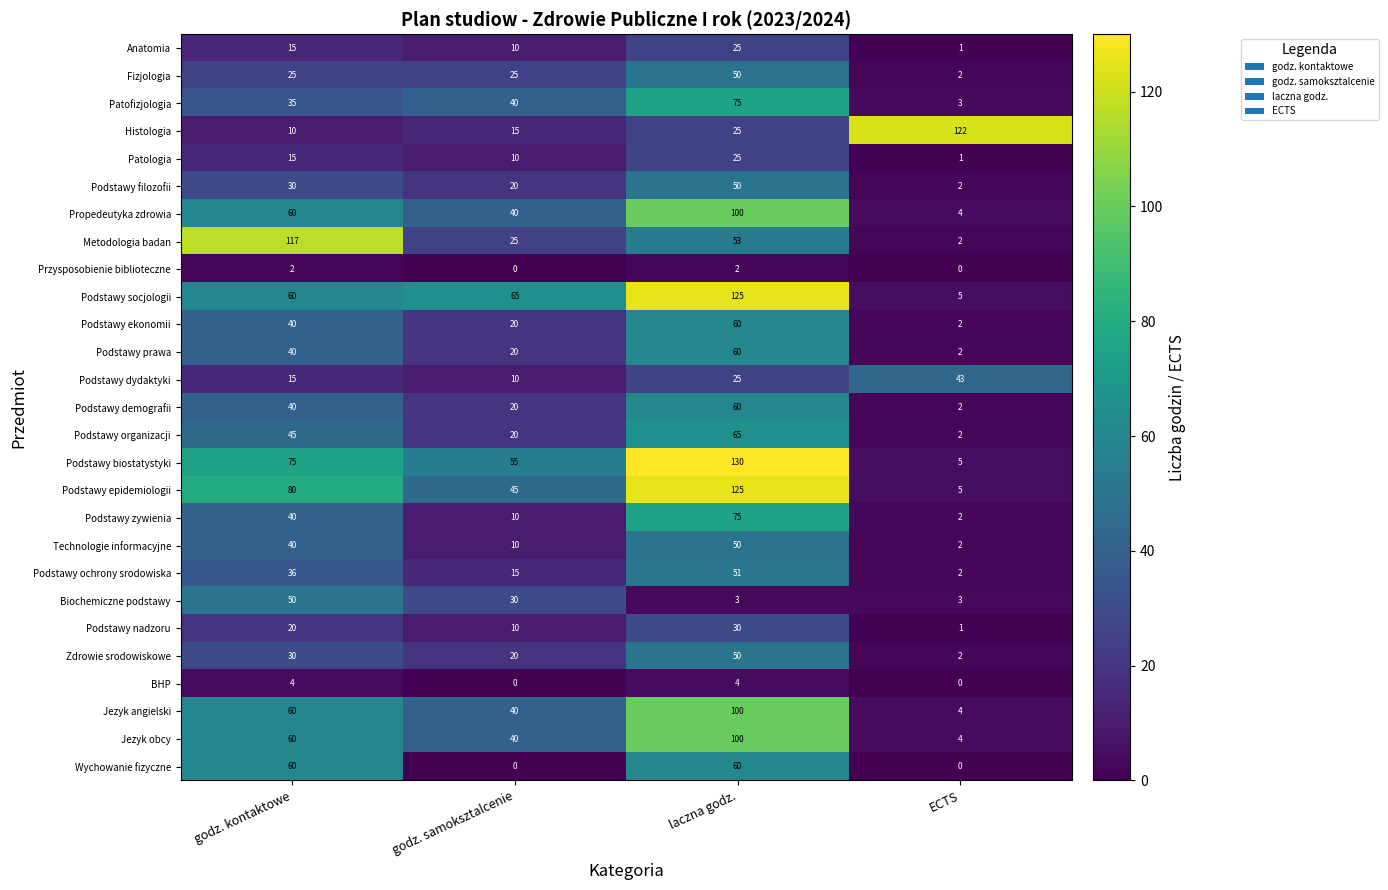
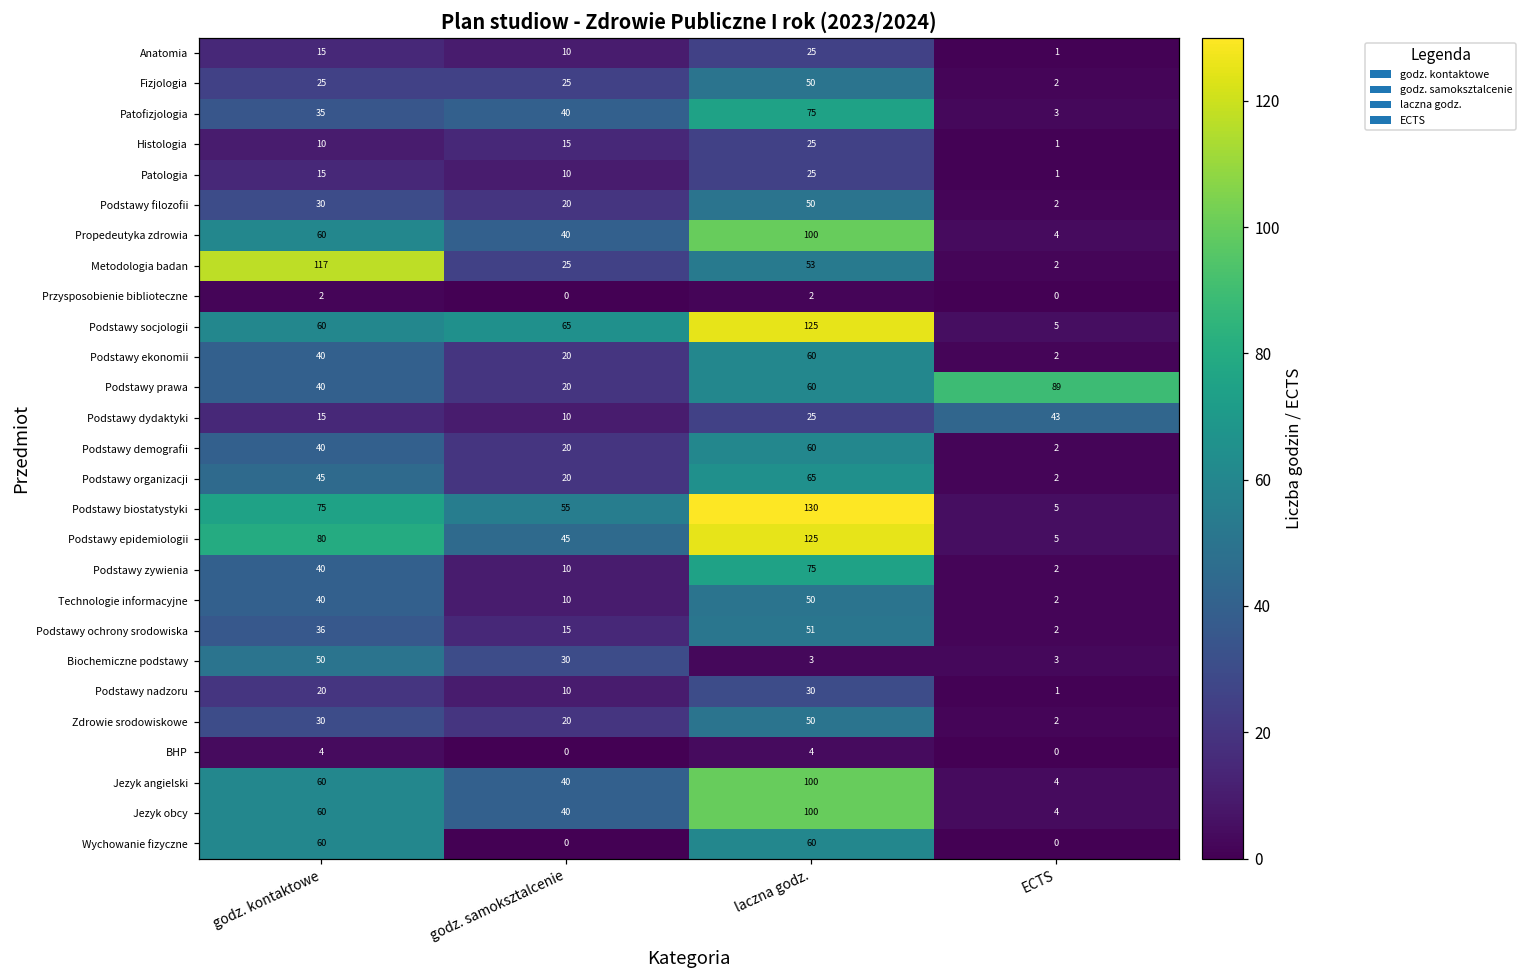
Histologia, ECTS: 122 -> 1
Podstawy prawa, ECTS: 2 -> 89
